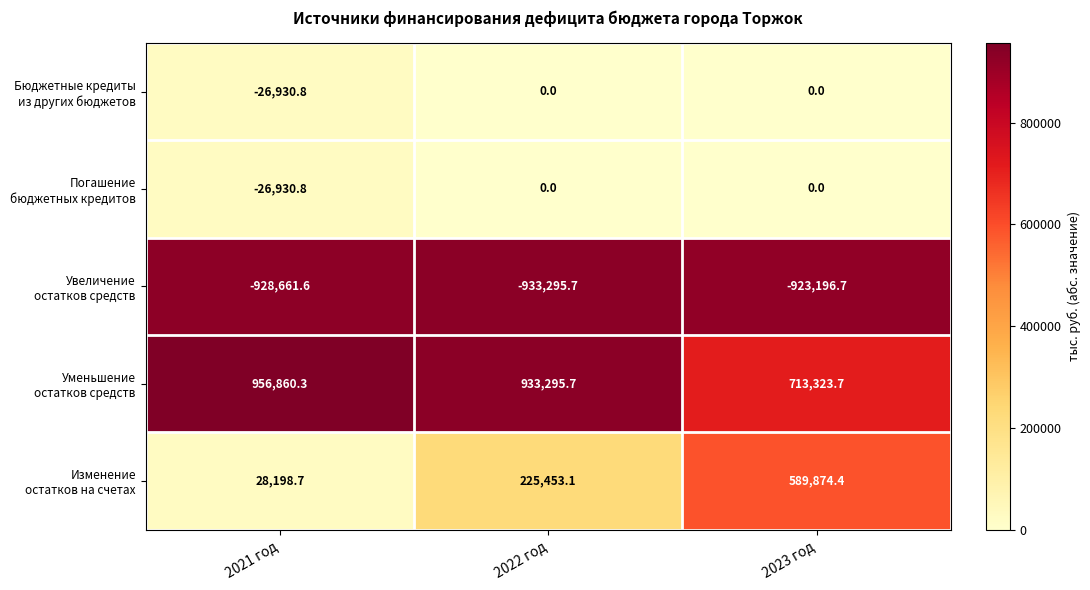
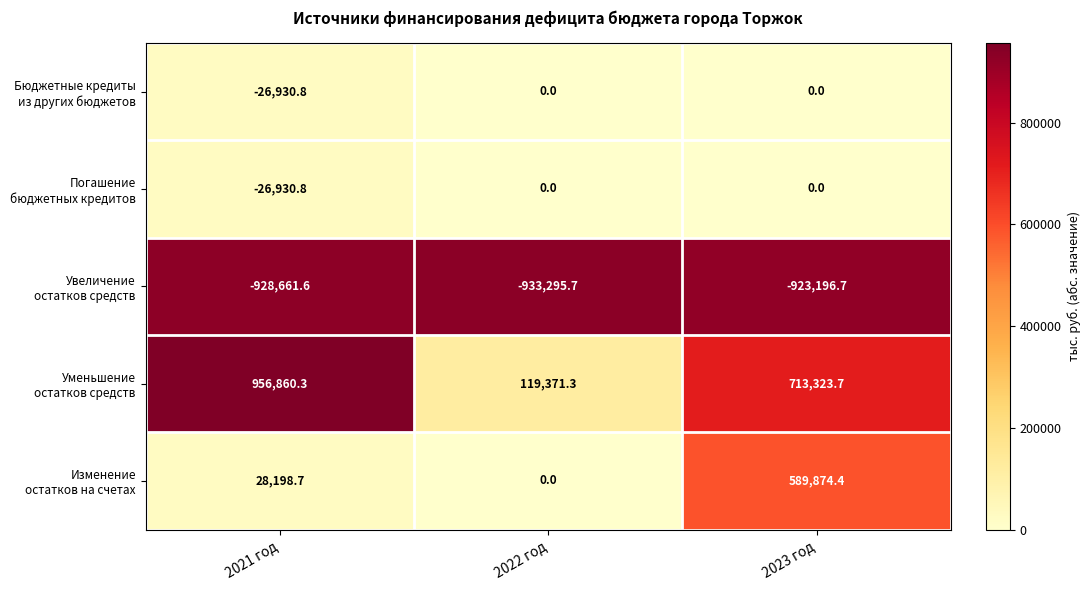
Уменьшение остатков средств, 2022 год: 933,295.7 -> 119,371.3
Изменение остатков на счетах, 2022 год: 225,453.1 -> 0.0
